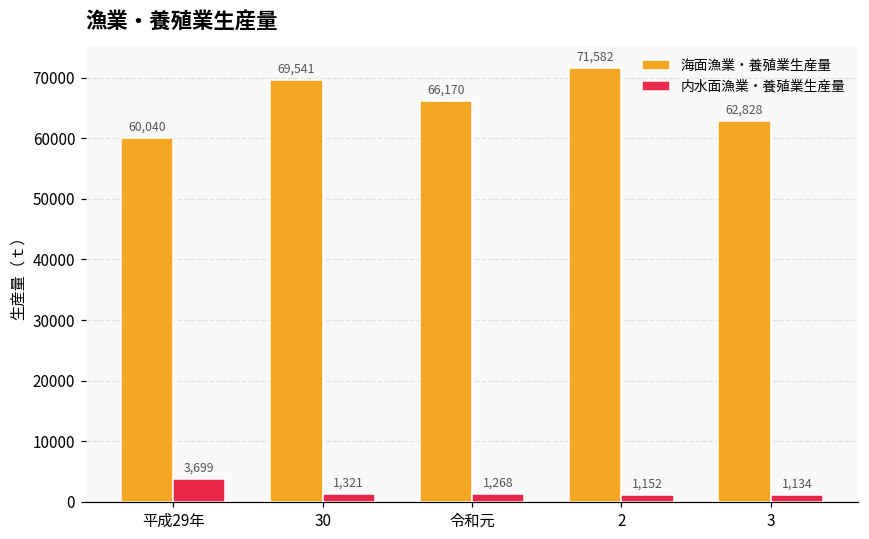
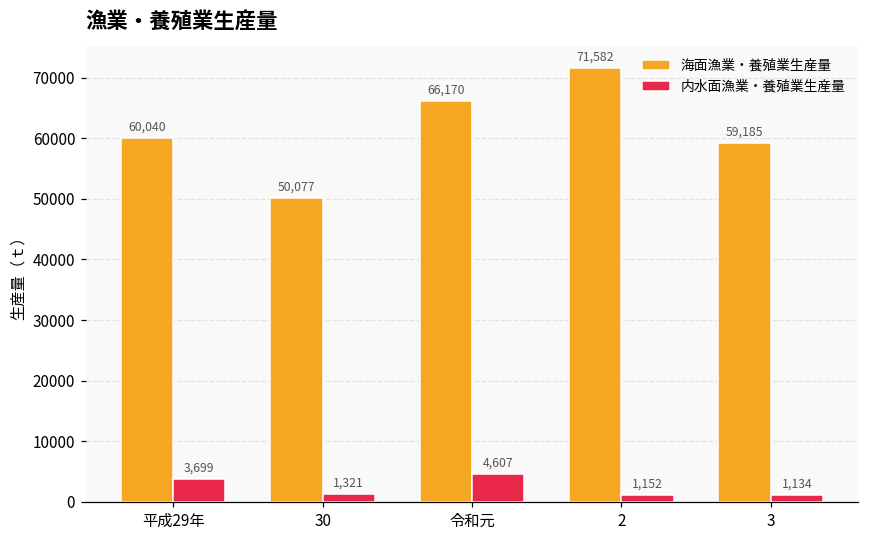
海面漁業・養殖業生産量, 30: 69,541 -> 50,077
内水面漁業・養殖業生産量, 令和元: 1,268 -> 4,607
海面漁業・養殖業生産量, 3: 62,828 -> 59,185
